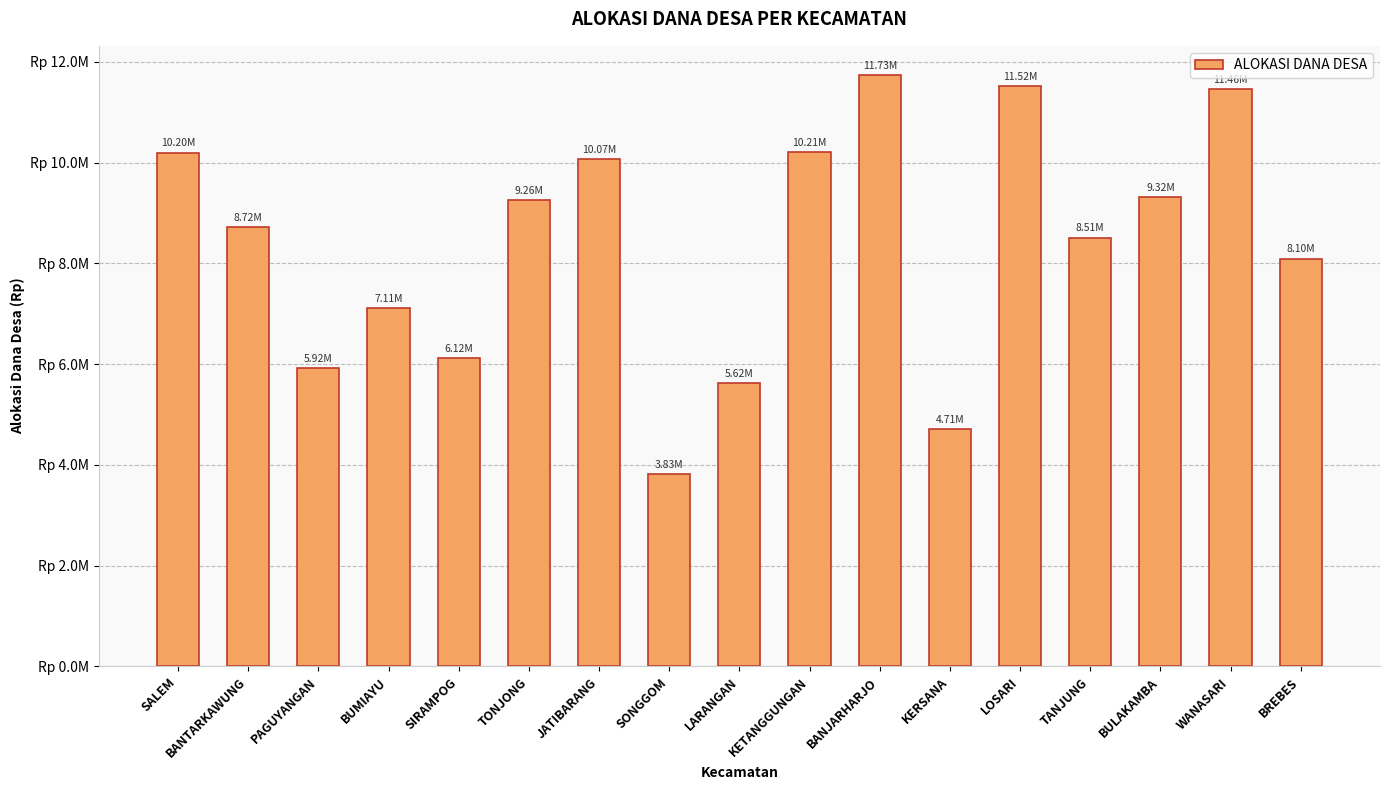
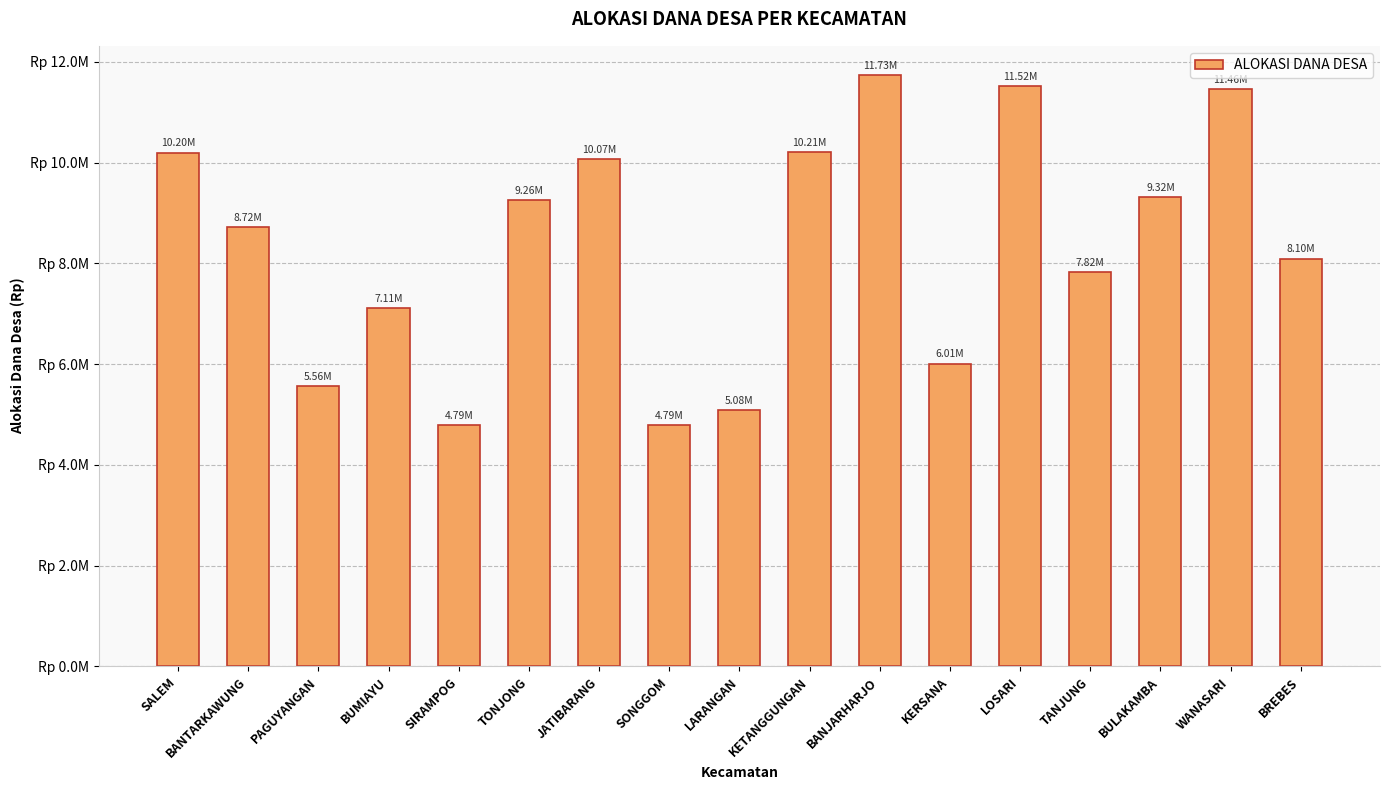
PAGUYANGAN: 5.92M -> 5.56M
SIRAMPOG: 6.12M -> 4.79M
SONGGOM: 3.83M -> 4.79M
LARANGAN: 5.62M -> 5.08M
KERSANA: 4.71M -> 6.01M
TANJUNG: 8.51M -> 7.82M
